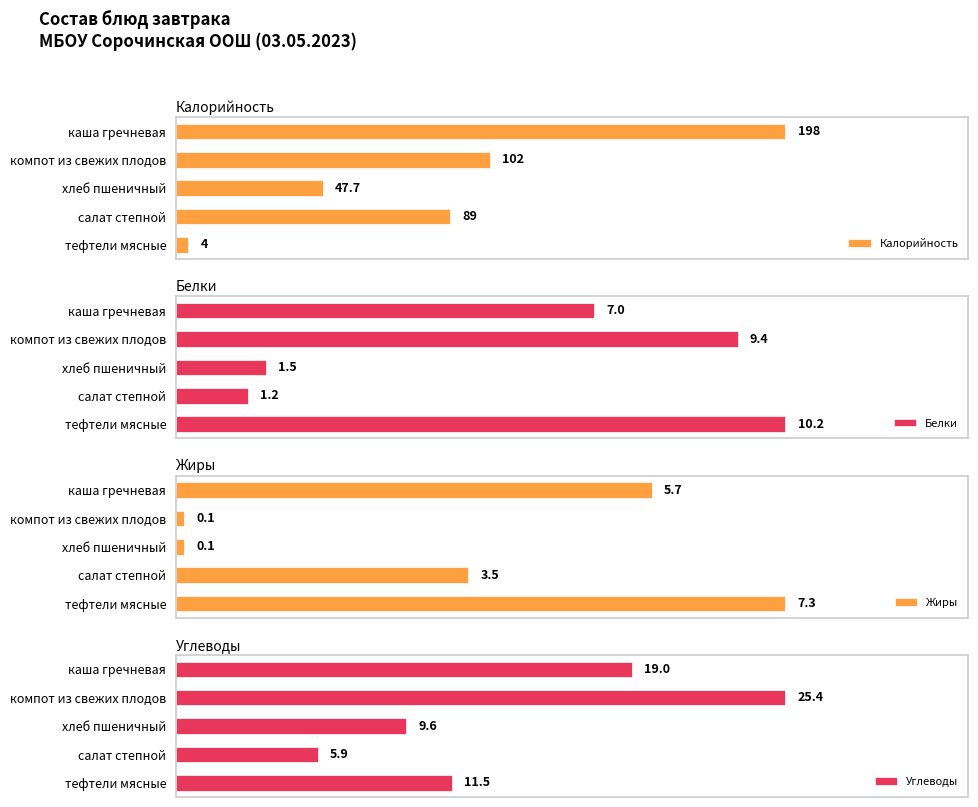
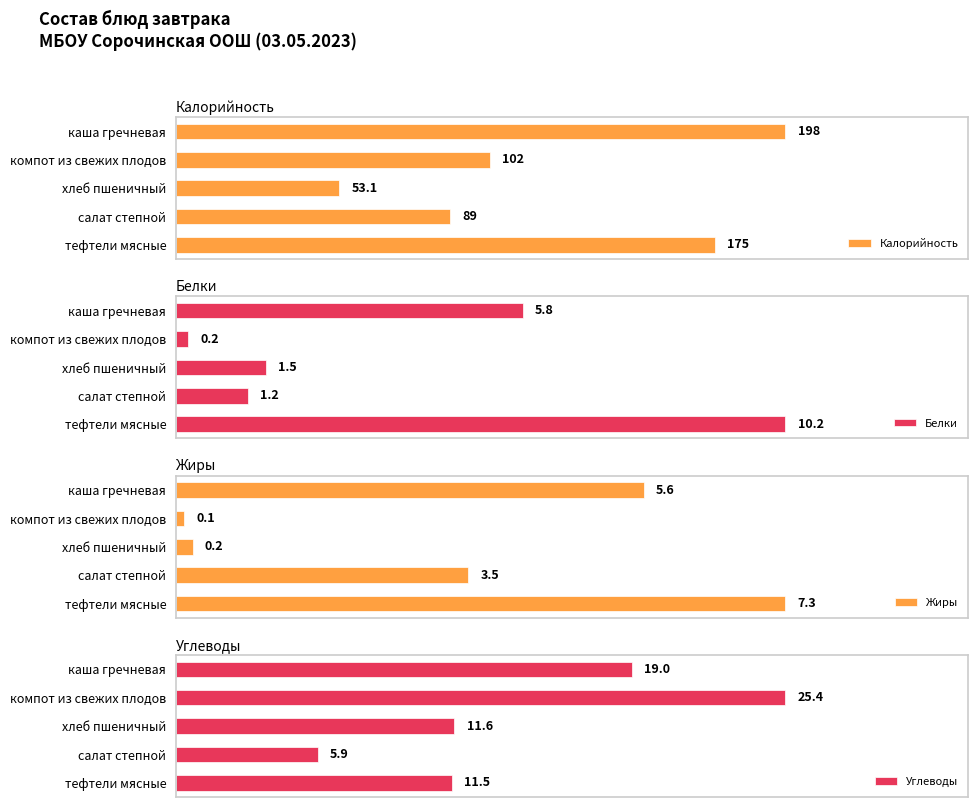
Калорийность, хлеб пшеничный: 47.7 -> 53.1
Калорийность, тефтели мясные: 4 -> 175
Белки, каша гречневая: 7.0 -> 5.8
Белки, компот из свежих плодов: 9.4 -> 0.2
Жиры, каша гречневая: 5.7 -> 5.6
Жиры, хлеб пшеничный: 0.1 -> 0.2
Углеводы, хлеб пшеничный: 9.6 -> 11.6
